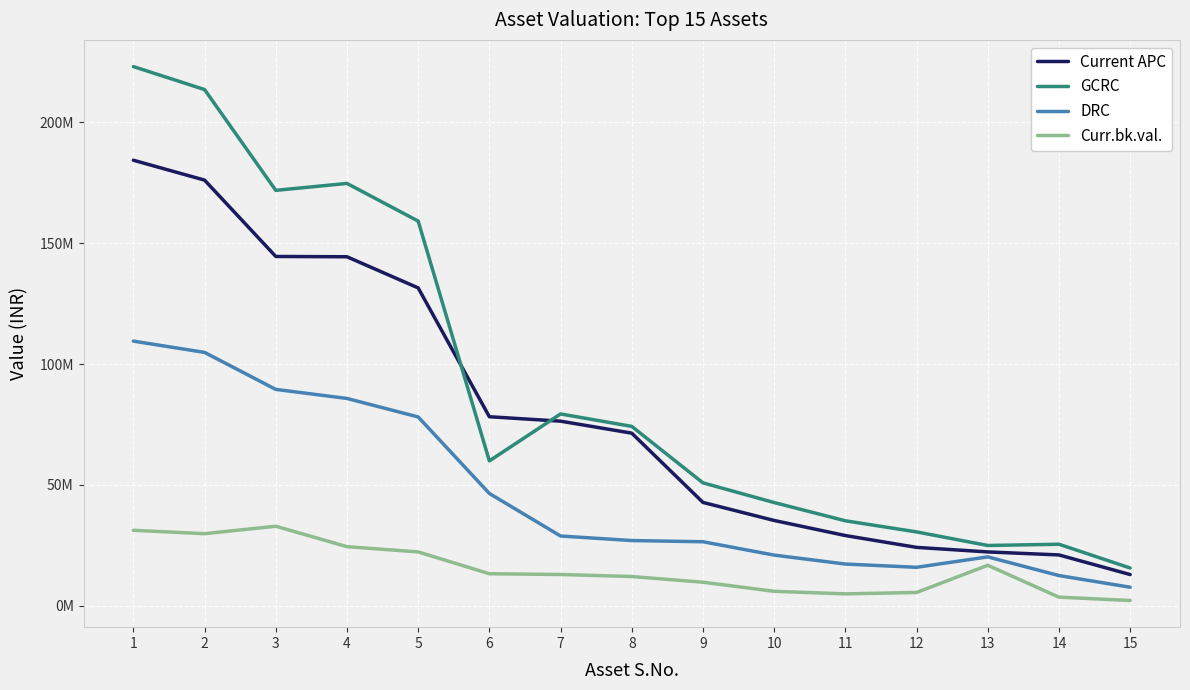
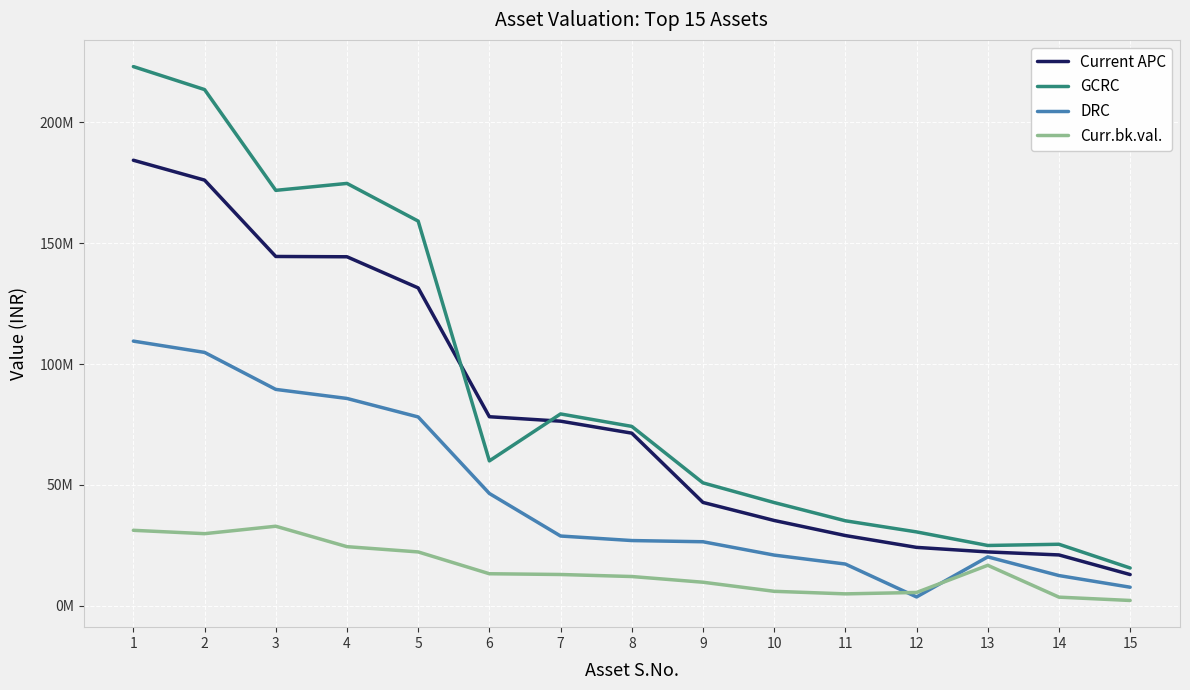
DRC, 12: 16000000 -> 4000000
